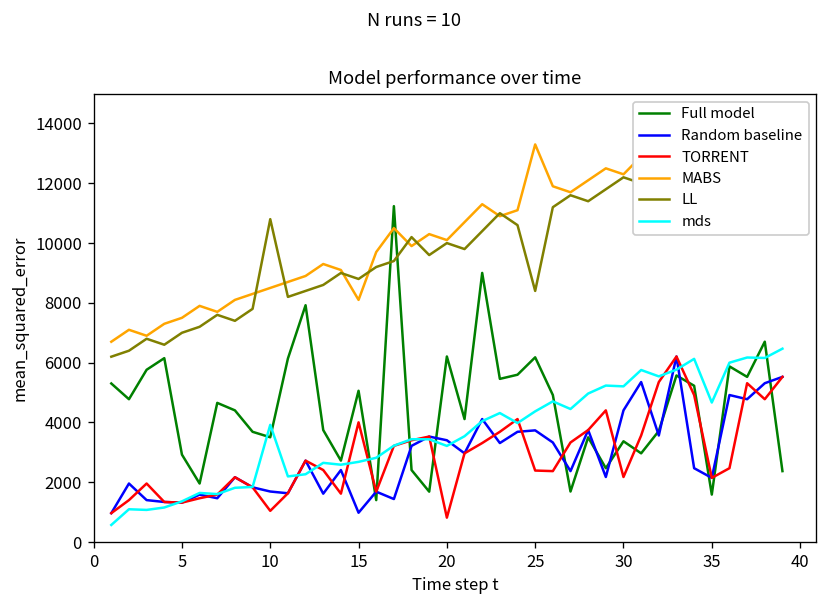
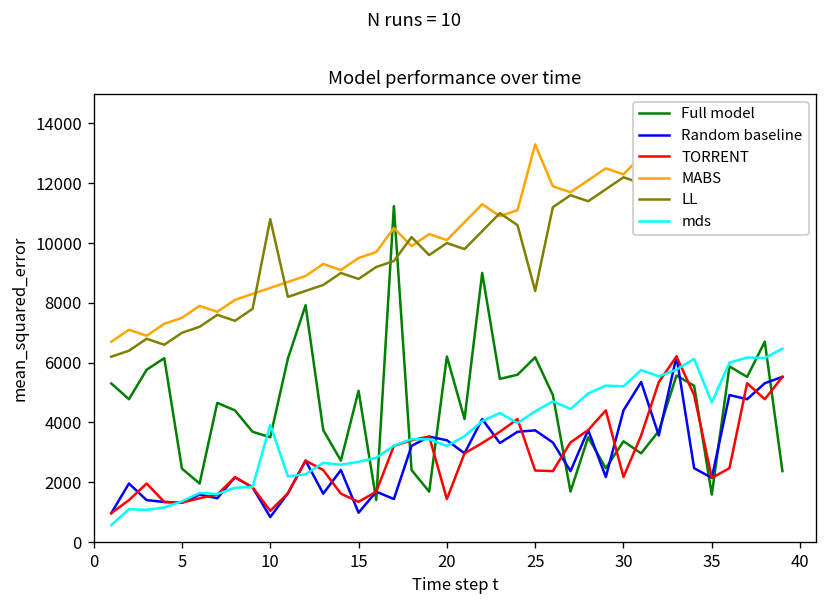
Full model, 5: 2900 -> 2500
Random baseline, 10: 1700 -> 800
TORRENT, 15: 4000 -> 1300
MABS, 15: 8100 -> 9500
TORRENT, 20: 800 -> 1400
